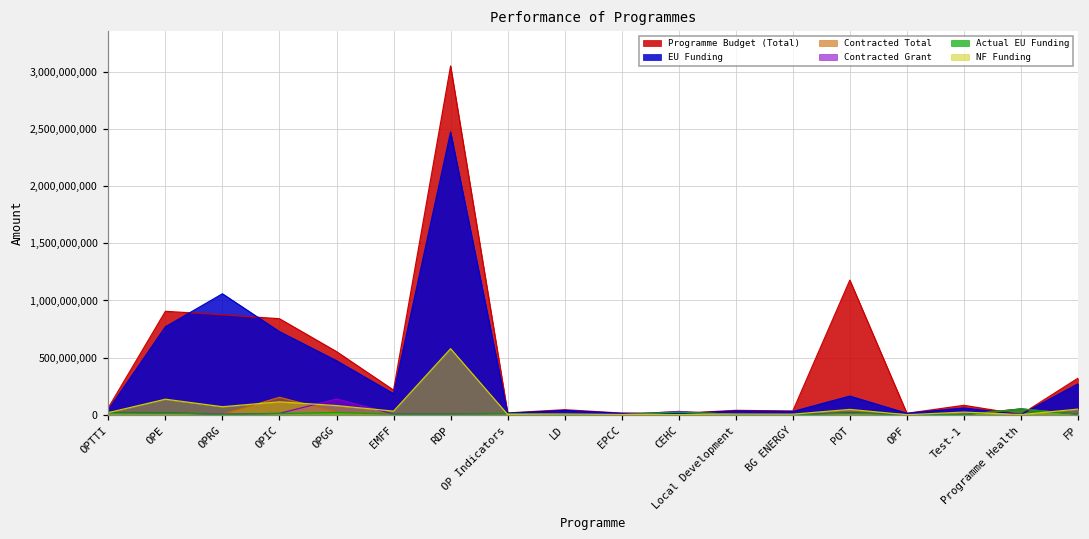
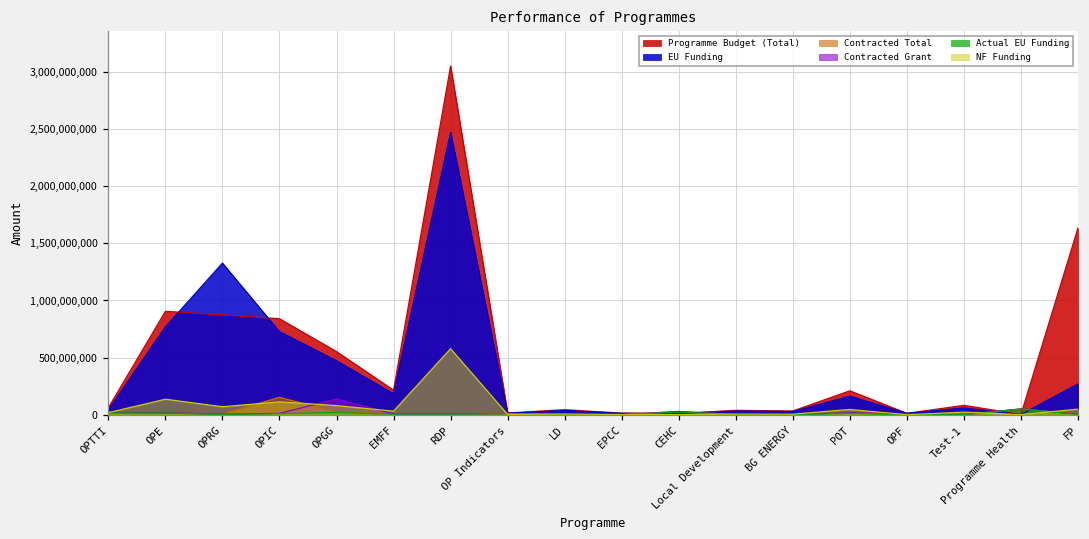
EU Funding, OPRG: 1,060,000,000 -> 1,330,000,000
Programme Budget (Total), POT: 1,180,000,000 -> 210,000,000
Programme Budget (Total), FP: 320,000,000 -> 1,630,000,000
